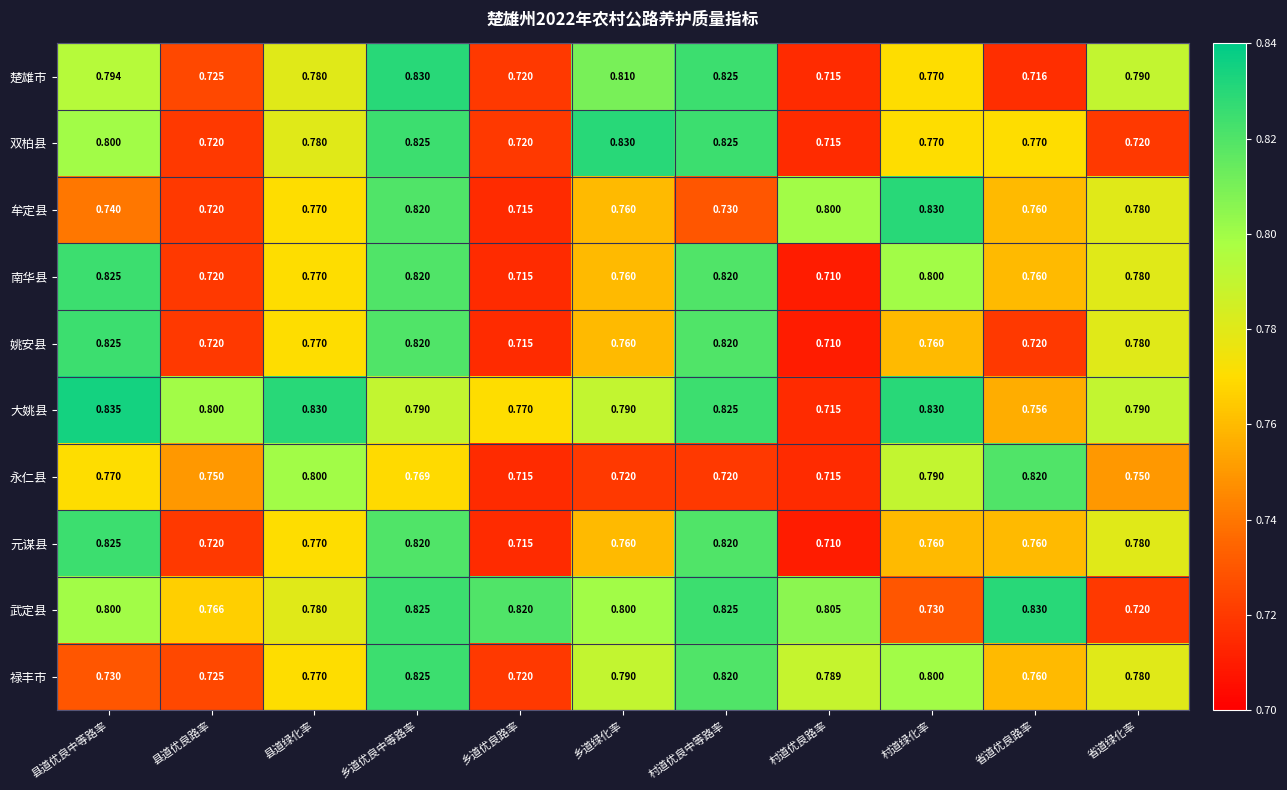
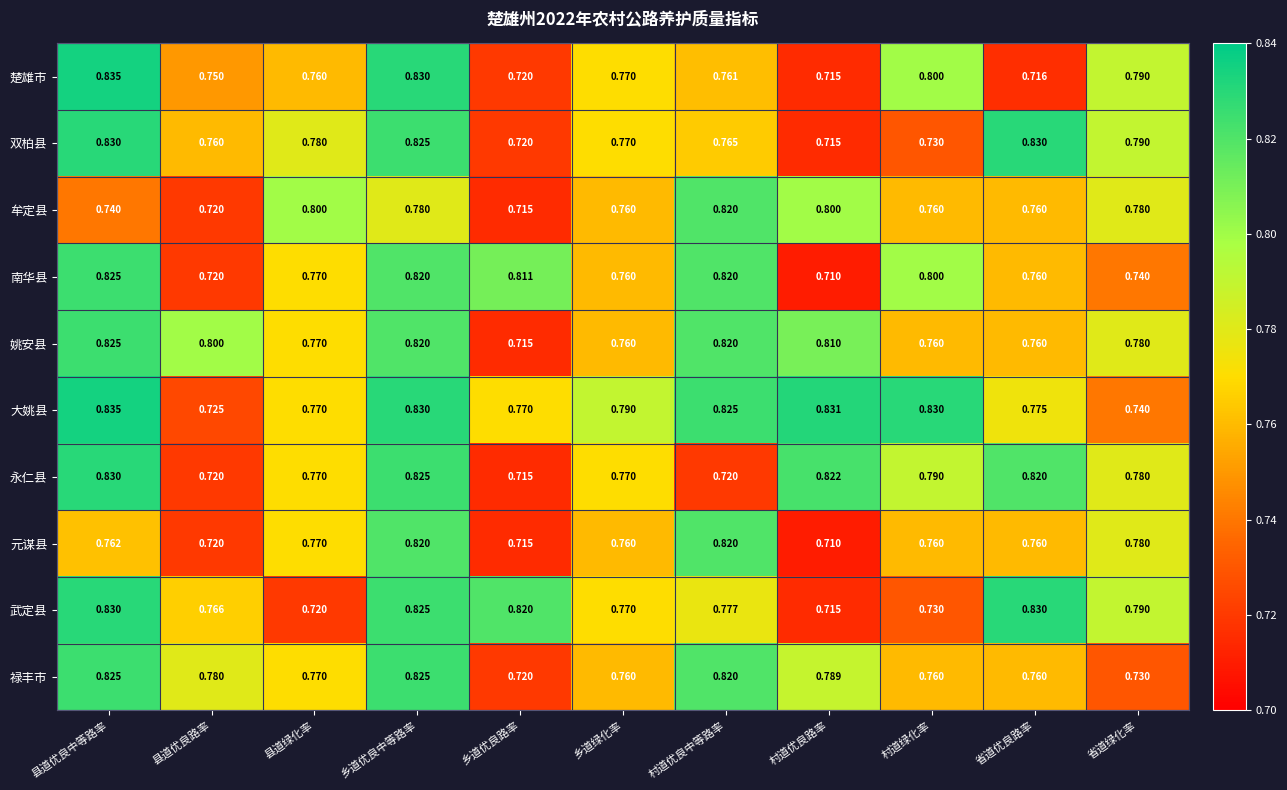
楚雄市, 县道优良中等路率: 0.794 -> 0.835
楚雄市, 县道优良路率: 0.725 -> 0.750
楚雄市, 县道绿化率: 0.780 -> 0.760
楚雄市, 乡道绿化率: 0.810 -> 0.770
楚雄市, 村道优良中等路率: 0.825 -> 0.761
楚雄市, 村道绿化率: 0.770 -> 0.800
双柏县, 县道优良中等路率: 0.800 -> 0.830
双柏县, 县道优良路率: 0.720 -> 0.760
双柏县, 乡道绿化率: 0.830 -> 0.770
双柏县, 村道优良中等路率: 0.825 -> 0.765
双柏县, 村道绿化率: 0.770 -> 0.730
双柏县, 省道优良路率: 0.770 -> 0.830
双柏县, 省道绿化率: 0.720 -> 0.790
牟定县, 县道绿化率: 0.770 -> 0.800
牟定县, 乡道优良中等路率: 0.820 -> 0.780
牟定县, 村道优良中等路率: 0.730 -> 0.820
牟定县, 村道绿化率: 0.830 -> 0.760
南华县, 乡道优良路率: 0.715 -> 0.811
南华县, 省道绿化率: 0.780 -> 0.740
姚安县, 县道优良路率: 0.720 -> 0.800
姚安县, 村道优良路率: 0.710 -> 0.810
姚安县, 省道优良路率: 0.720 -> 0.760
大姚县, 县道优良路率: 0.800 -> 0.725
大姚县, 县道绿化率: 0.830 -> 0.770
大姚县, 乡道优良中等路率: 0.790 -> 0.830
大姚县, 村道优良路率: 0.715 -> 0.831
大姚县, 省道优良路率: 0.756 -> 0.775
大姚县, 省道绿化率: 0.790 -> 0.740
永仁县, 县道优良中等路率: 0.770 -> 0.830
永仁县, 县道优良路率: 0.750 -> 0.720
永仁县, 县道绿化率: 0.800 -> 0.770
永仁县, 乡道优良中等路率: 0.769 -> 0.825
永仁县, 乡道绿化率: 0.720 -> 0.770
永仁县, 村道优良路率: 0.715 -> 0.822
永仁县, 省道绿化率: 0.750 -> 0.780
元谋县, 县道优良中等路率: 0.825 -> 0.762
武定县, 县道优良中等路率: 0.800 -> 0.830
武定县, 县道绿化率: 0.780 -> 0.720
武定县, 乡道绿化率: 0.800 -> 0.770
武定县, 村道优良中等路率: 0.825 -> 0.777
武定县, 村道优良路率: 0.805 -> 0.715
武定县, 省道绿化率: 0.720 -> 0.790
禄丰市, 县道优良中等路率: 0.730 -> 0.825
禄丰市, 县道优良路率: 0.725 -> 0.780
禄丰市, 乡道绿化率: 0.790 -> 0.760
禄丰市, 村道绿化率: 0.800 -> 0.760
禄丰市, 省道绿化率: 0.780 -> 0.730
